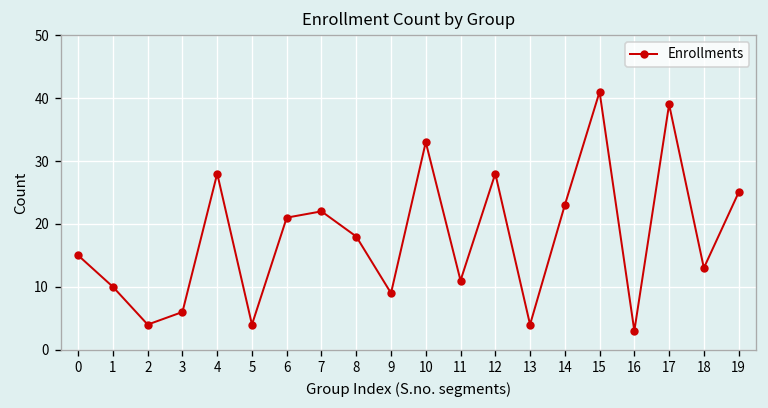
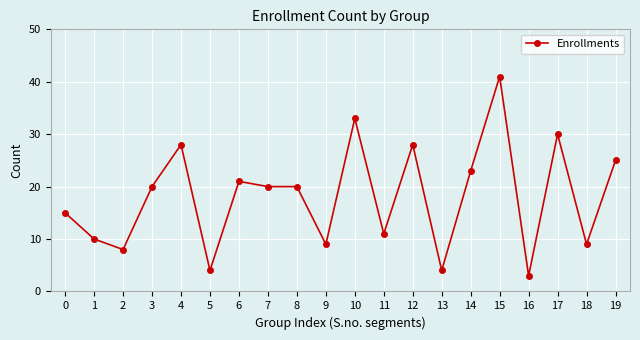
2: 4 -> 8
3: 6 -> 20
7: 22 -> 20
8: 18 -> 20
17: 39 -> 30
18: 13 -> 9
